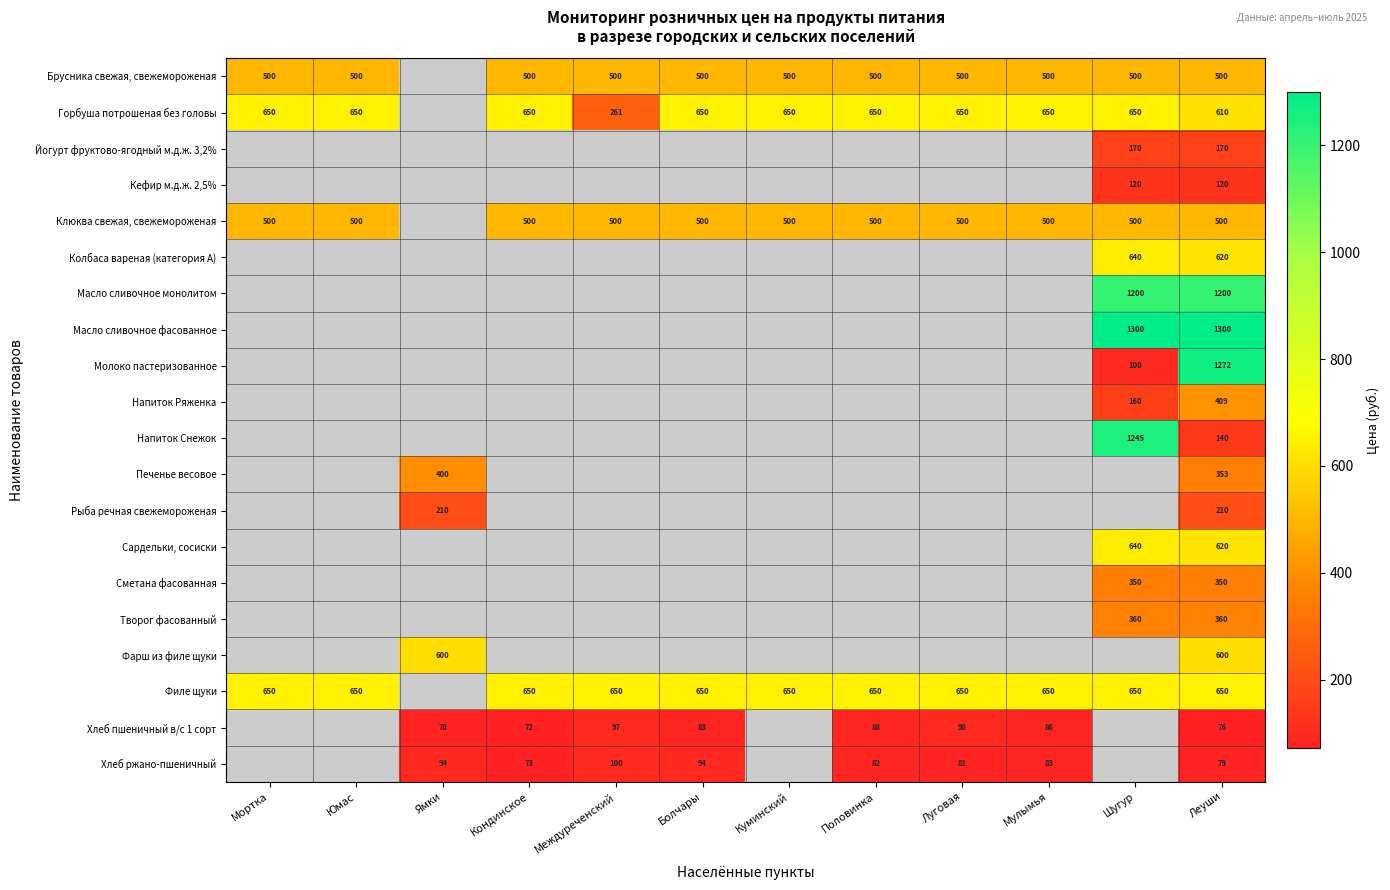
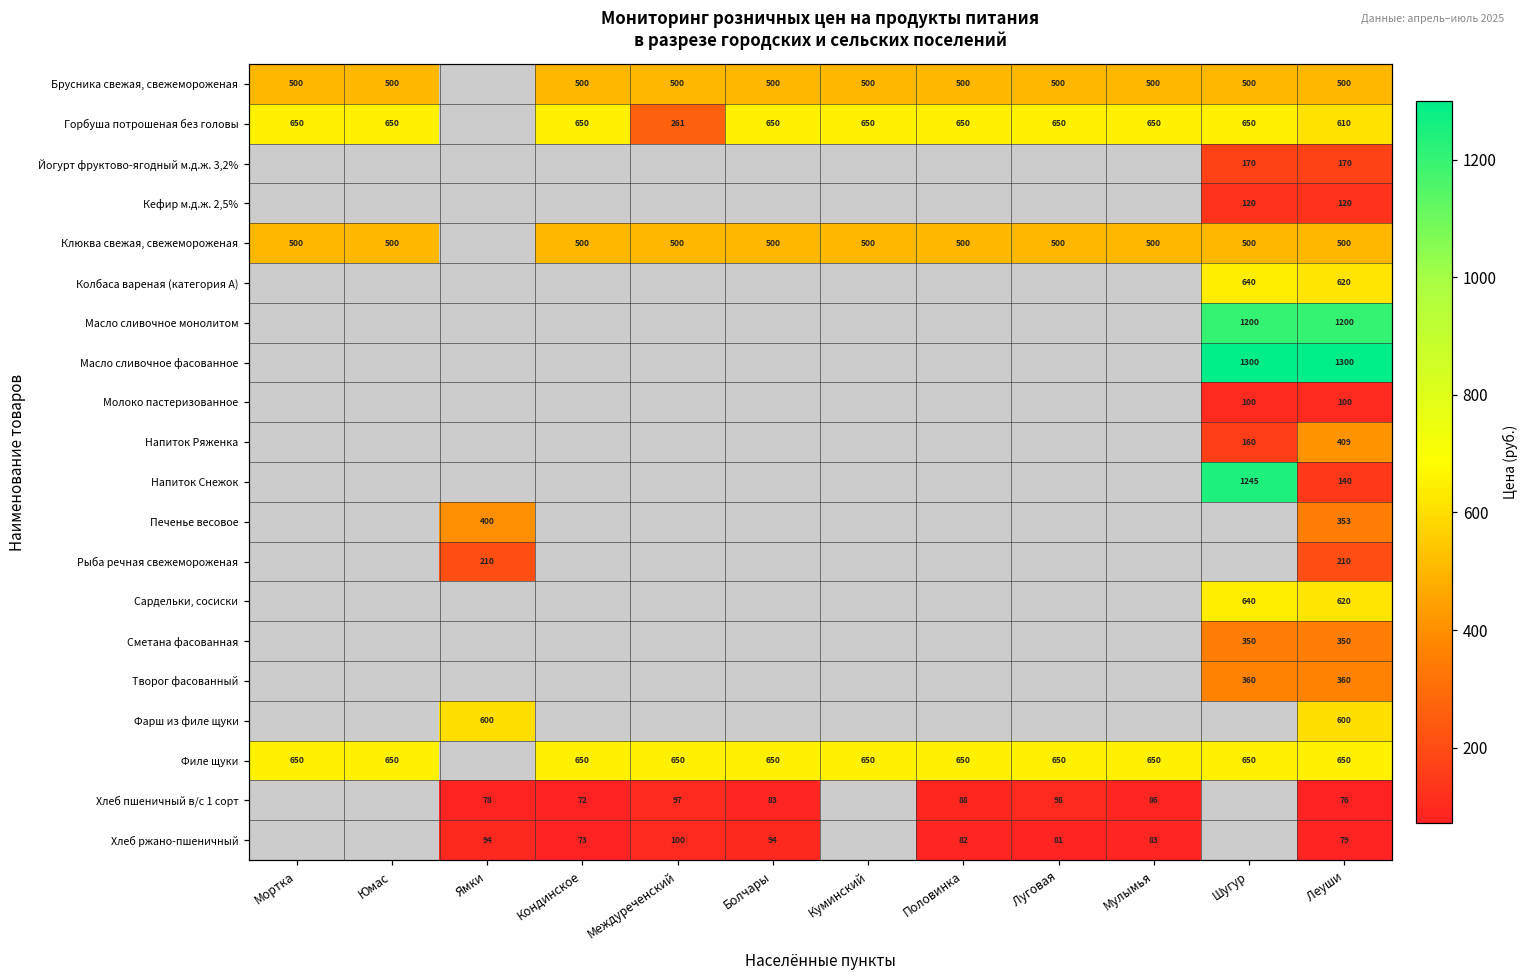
Молоко пастеризованное, Леуши: 1272 -> 100
